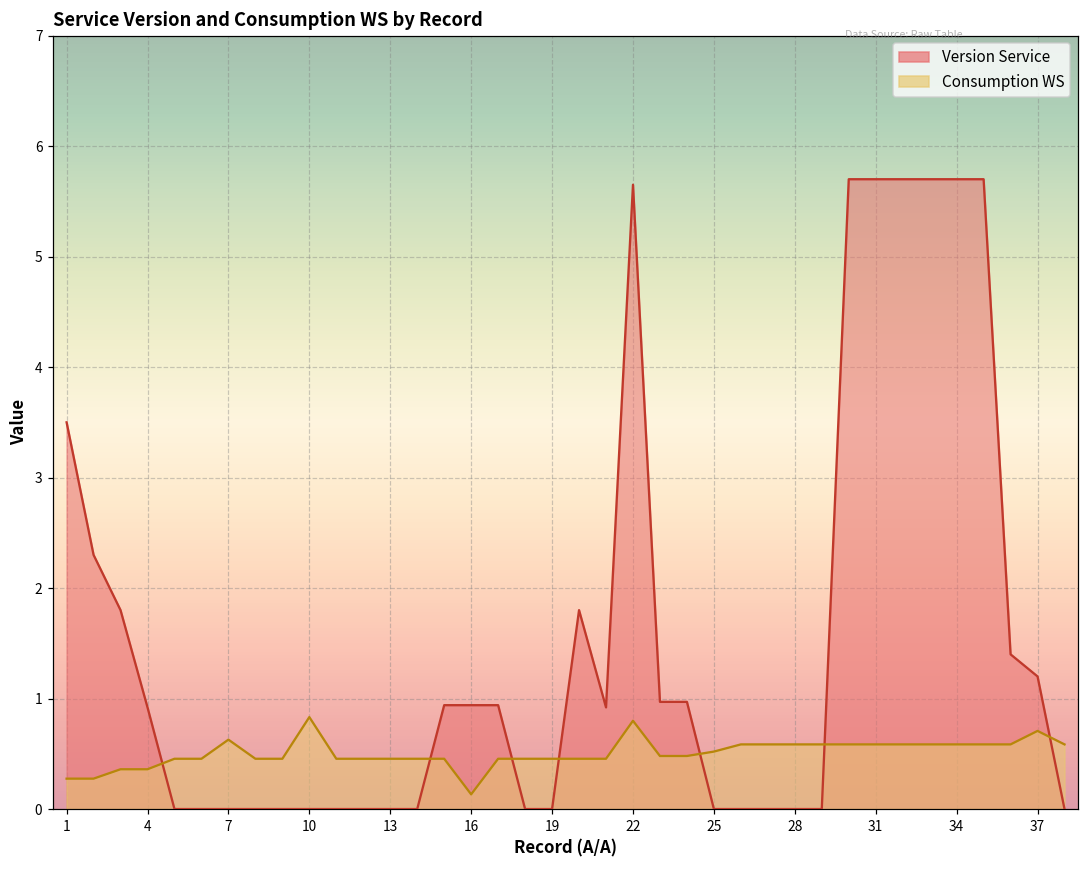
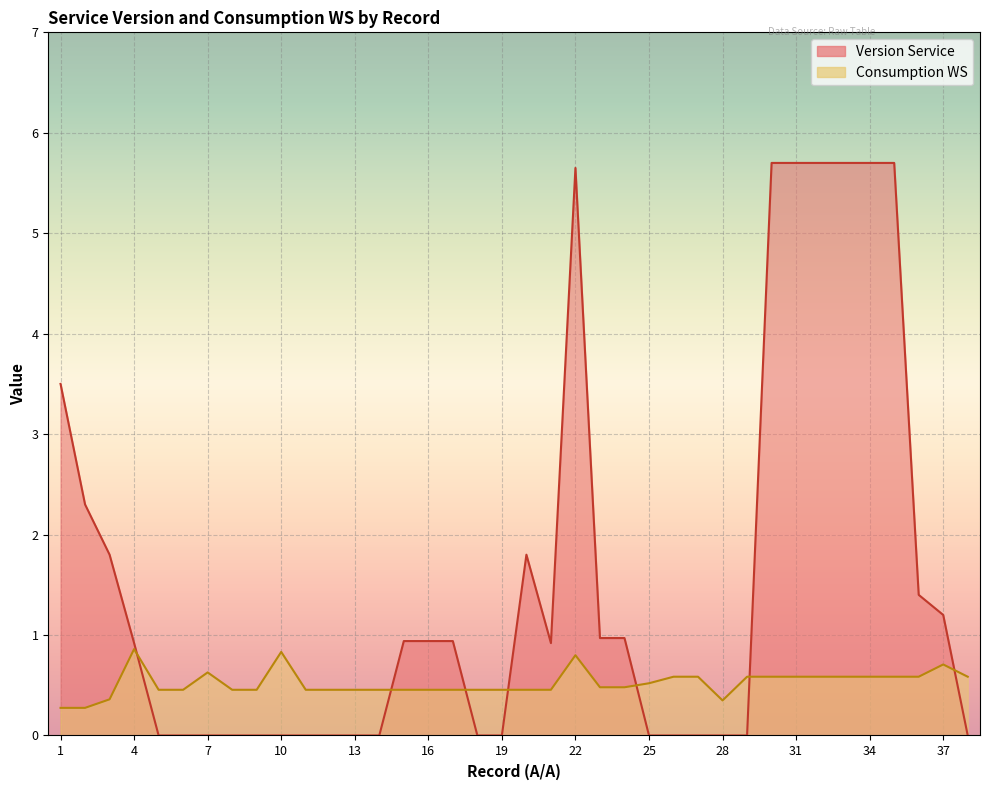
Consumption WS, 4: 0.36 -> 0.86
Consumption WS, 16: 0.13 -> 0.46
Consumption WS, 28: 0.59 -> 0.35
